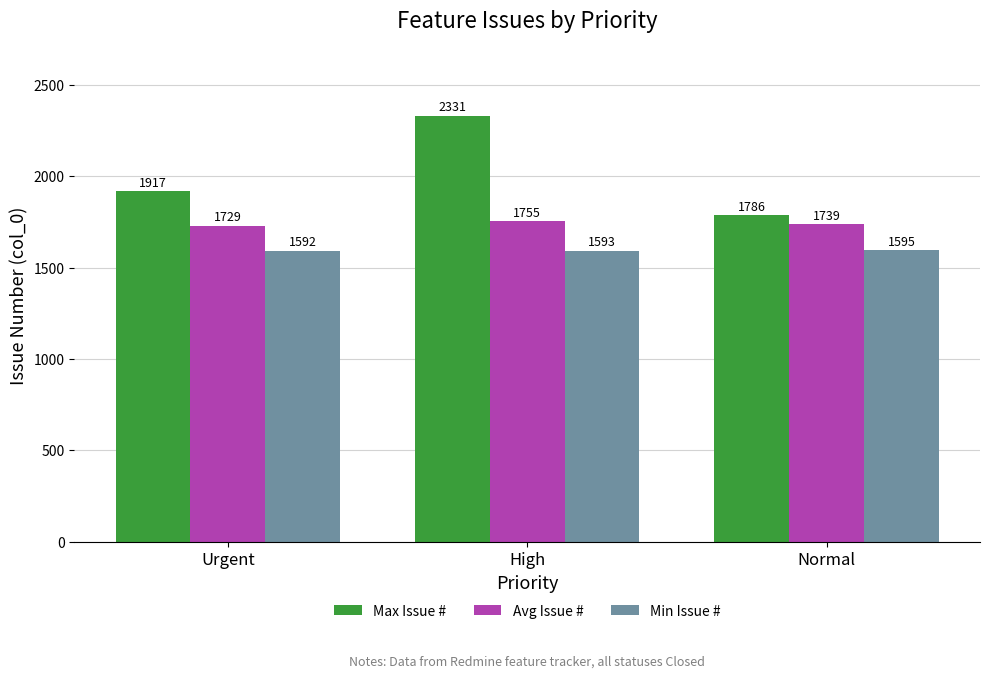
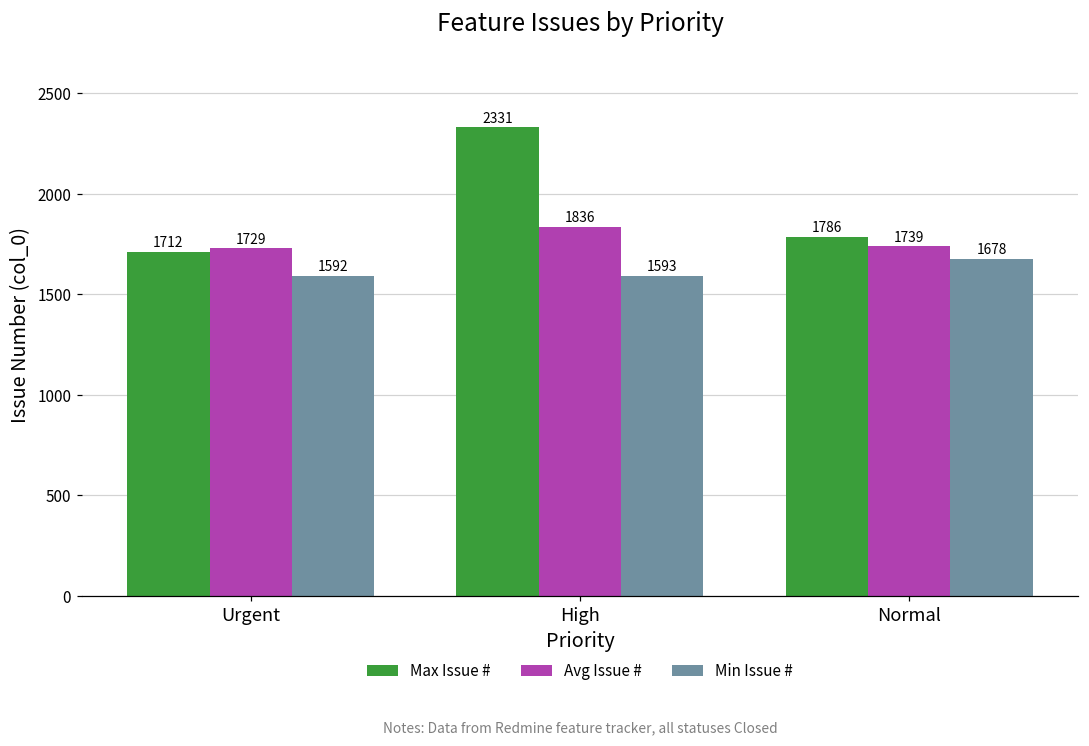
Max Issue #, Urgent: 1917 -> 1712
Avg Issue #, High: 1755 -> 1836
Min Issue #, Normal: 1595 -> 1678
